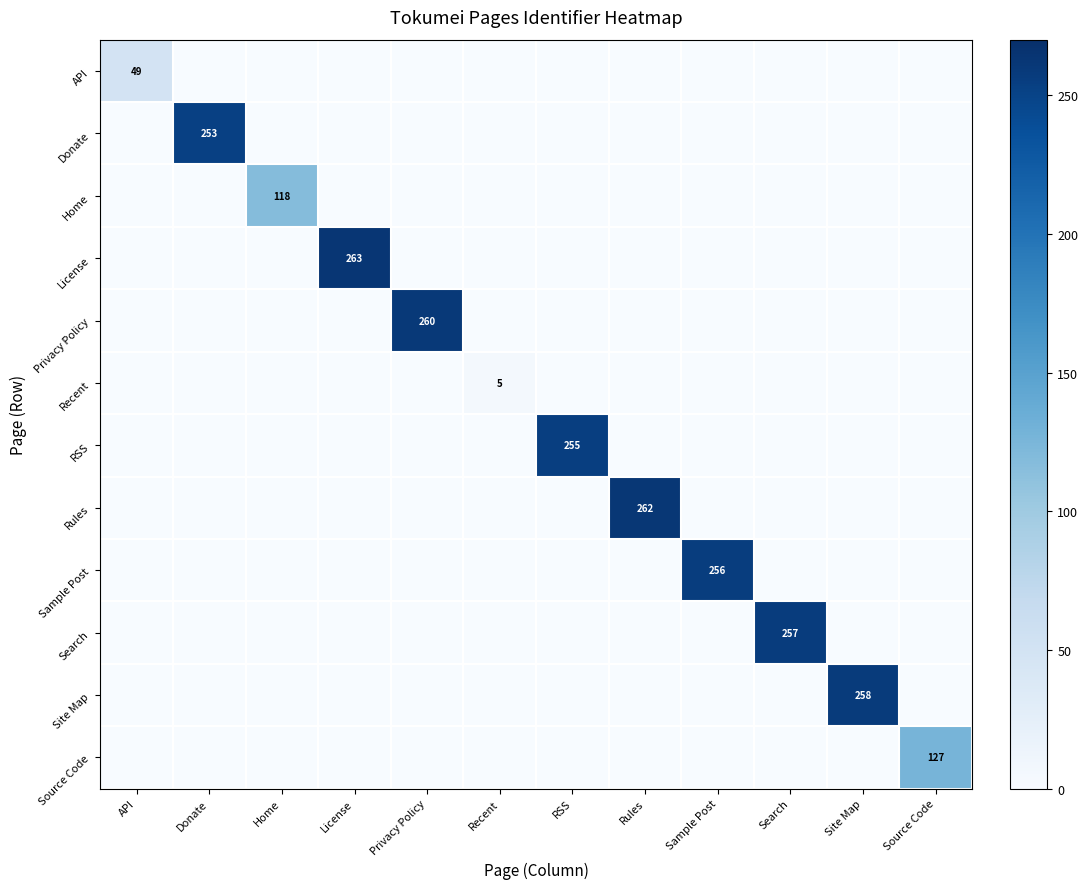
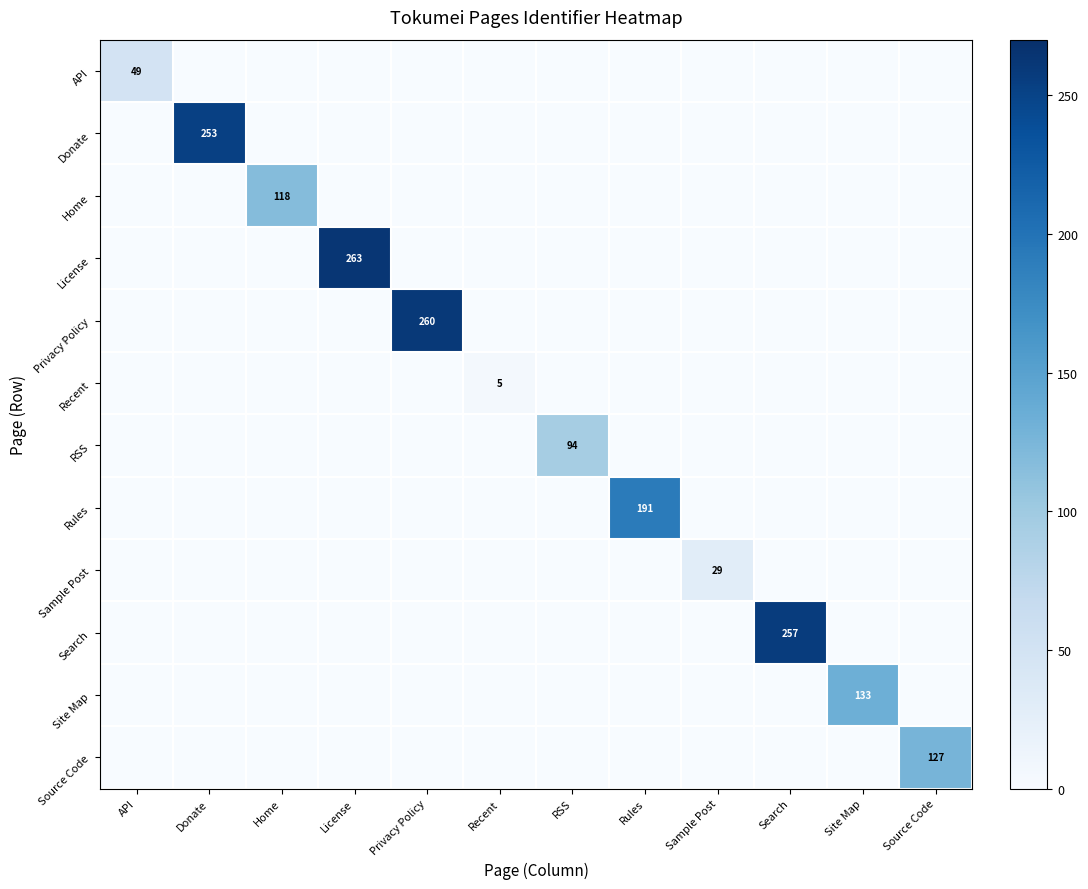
RSS, RSS: 255 -> 94
Rules, Rules: 262 -> 191
Sample Post, Sample Post: 256 -> 29
Site Map, Site Map: 258 -> 133
